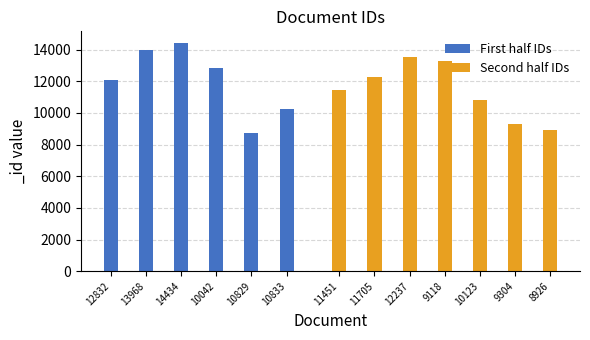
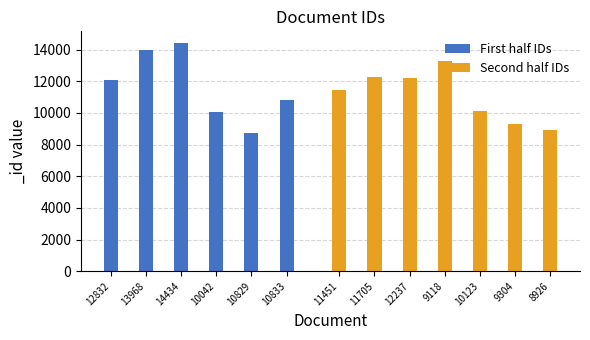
First half IDs, 10042: 12900 -> 10000
First half IDs, 10833: 10300 -> 10800
Second half IDs, 12237: 13500 -> 12200
Second half IDs, 10123: 10800 -> 10100
